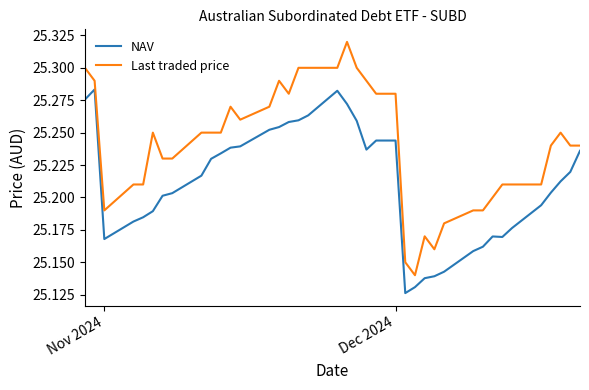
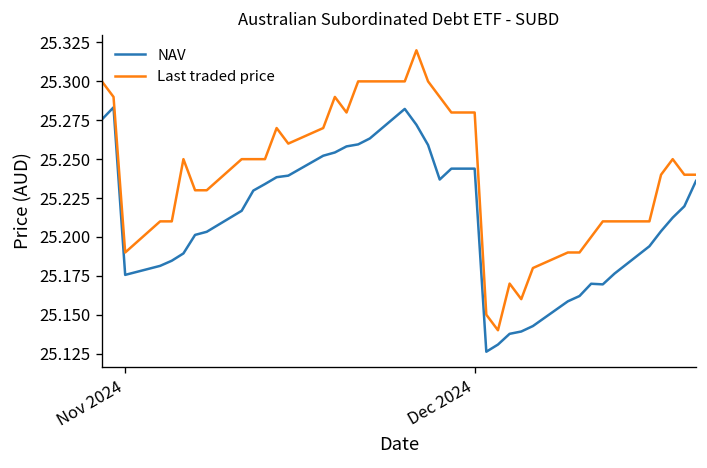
NAV, Nov 2024: 25.168 -> 25.176
